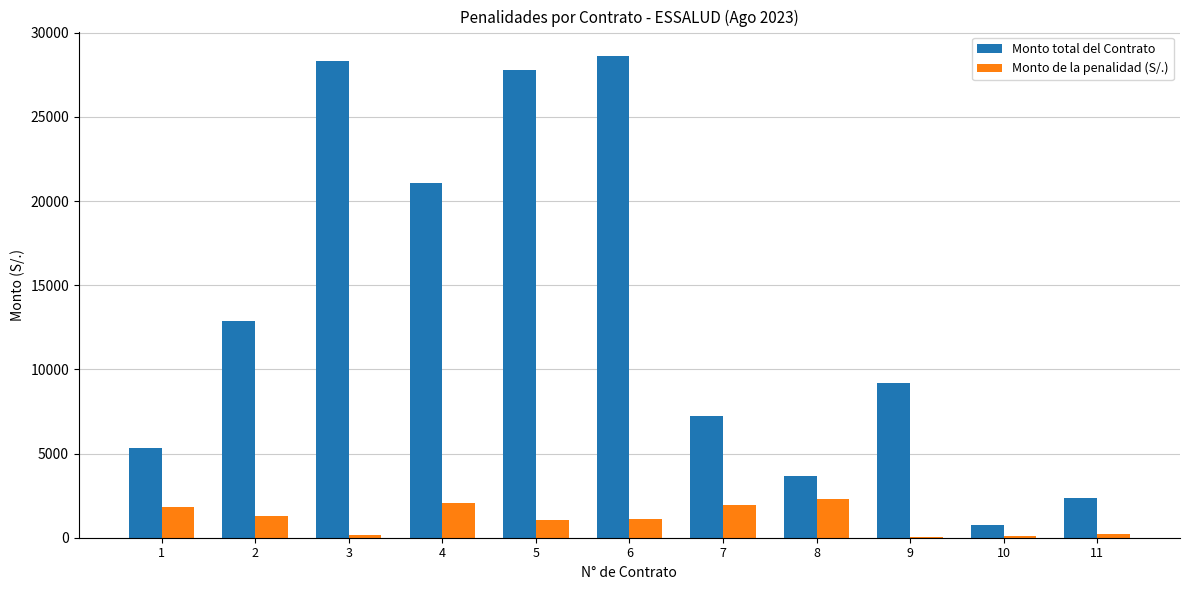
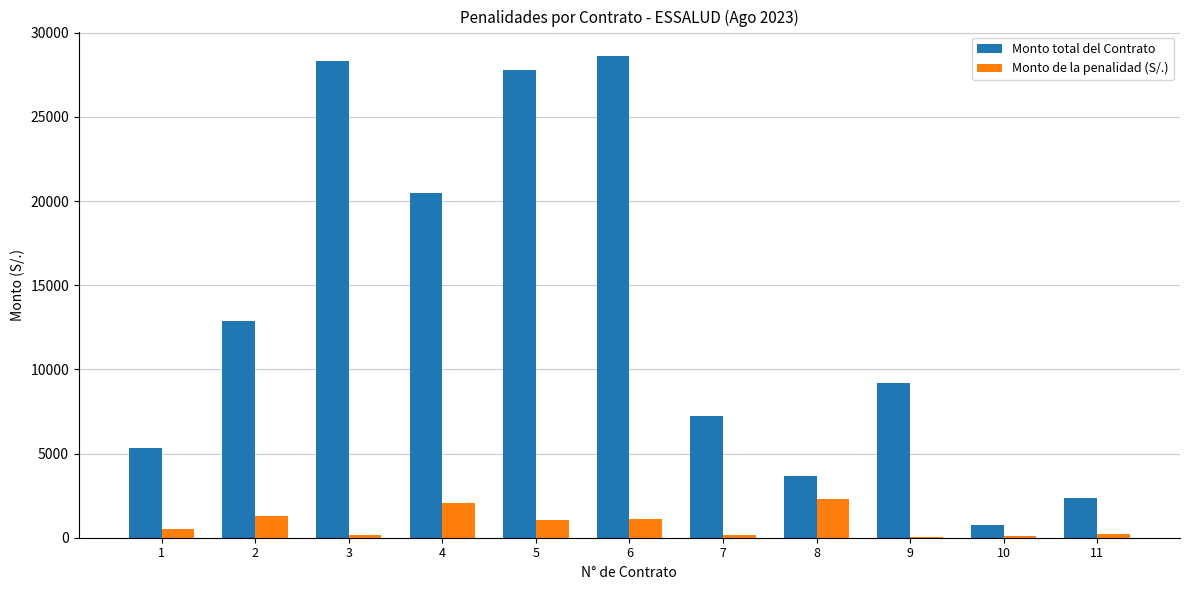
Monto de la penalidad (S/.), 1: 1800 -> 500
Monto total del Contrato, 4: 21100 -> 20500
Monto de la penalidad (S/.), 7: 2000 -> 200
